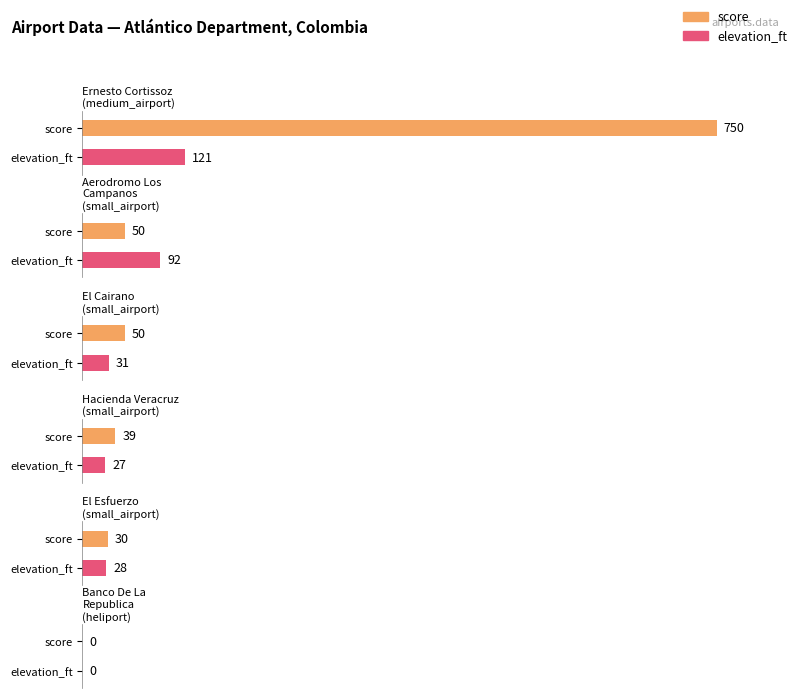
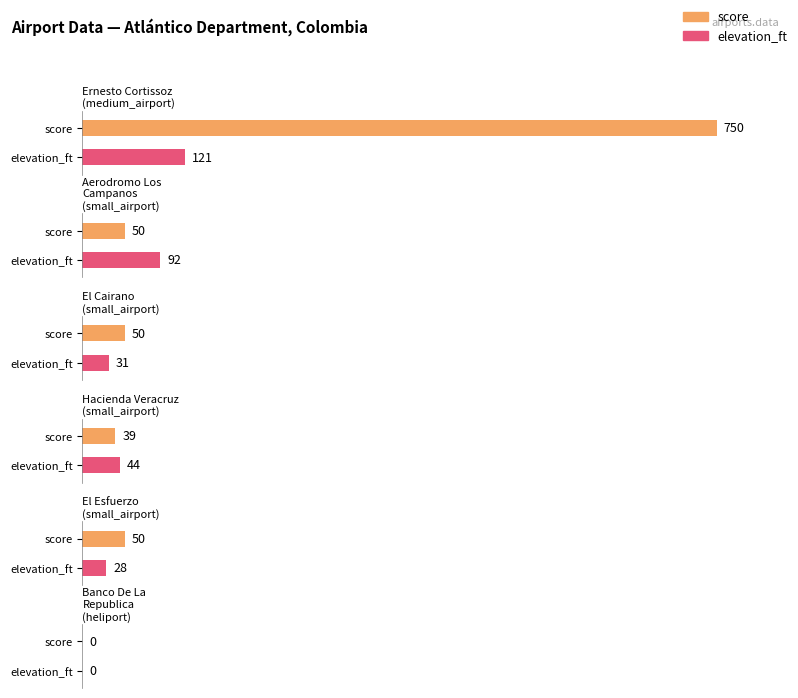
Hacienda Veracruz (small_airport), elevation_ft: 27 -> 44
El Esfuerzo (small_airport), score: 30 -> 50
